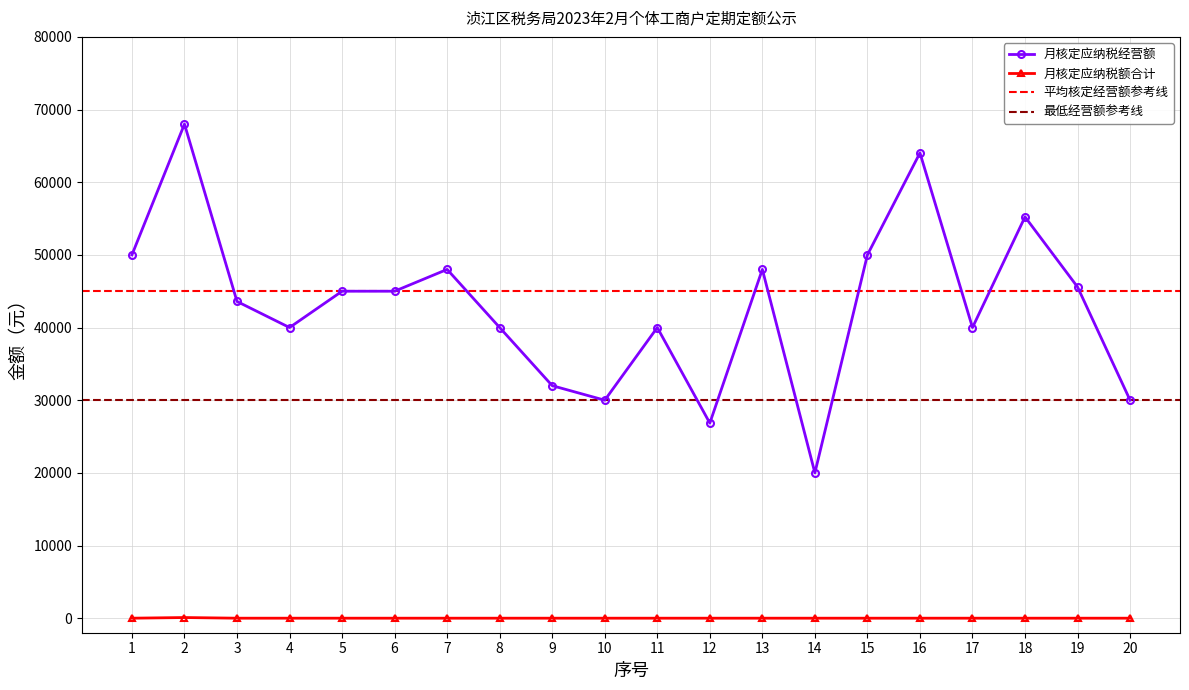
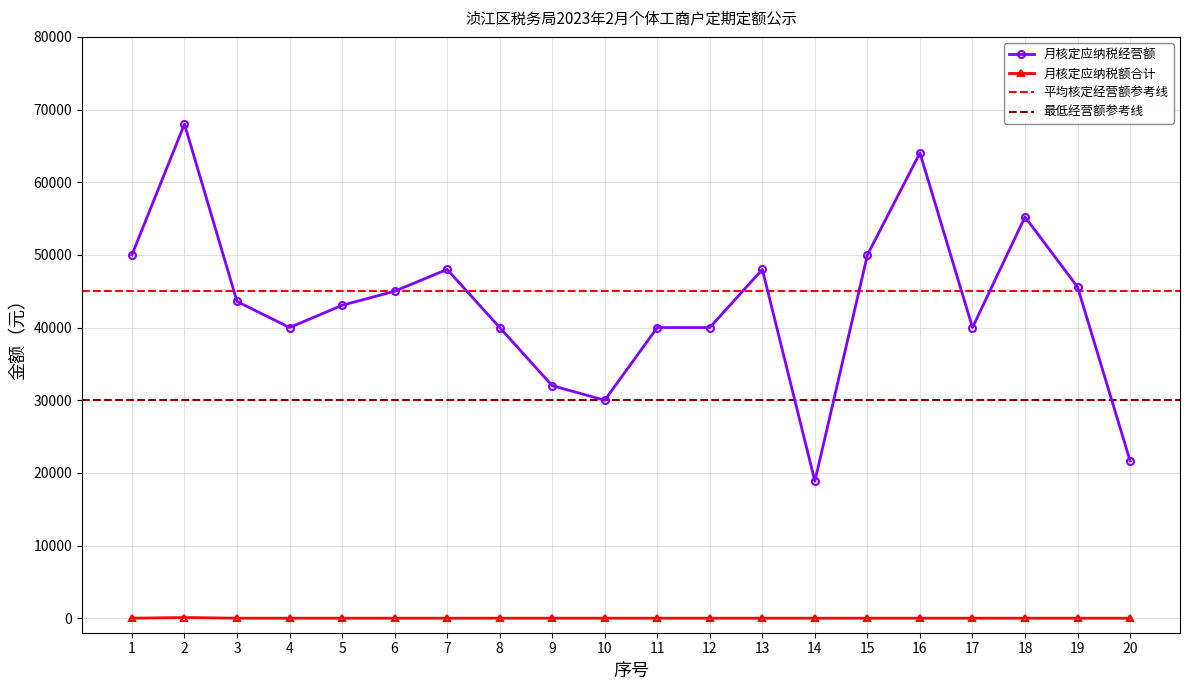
月核定应纳税经营额, 5: 45000 -> 43000
月核定应纳税经营额, 12: 27000 -> 40000
月核定应纳税经营额, 14: 20000 -> 19000
月核定应纳税经营额, 20: 30000 -> 22000
